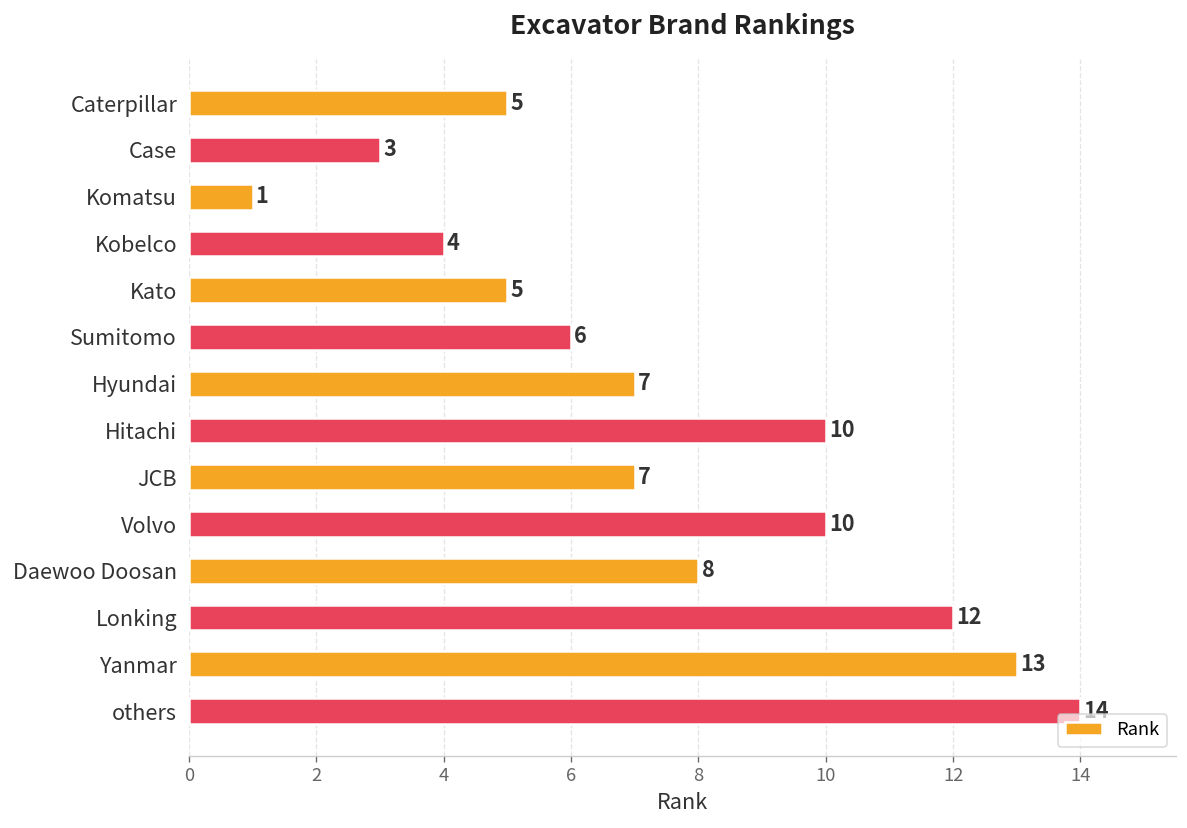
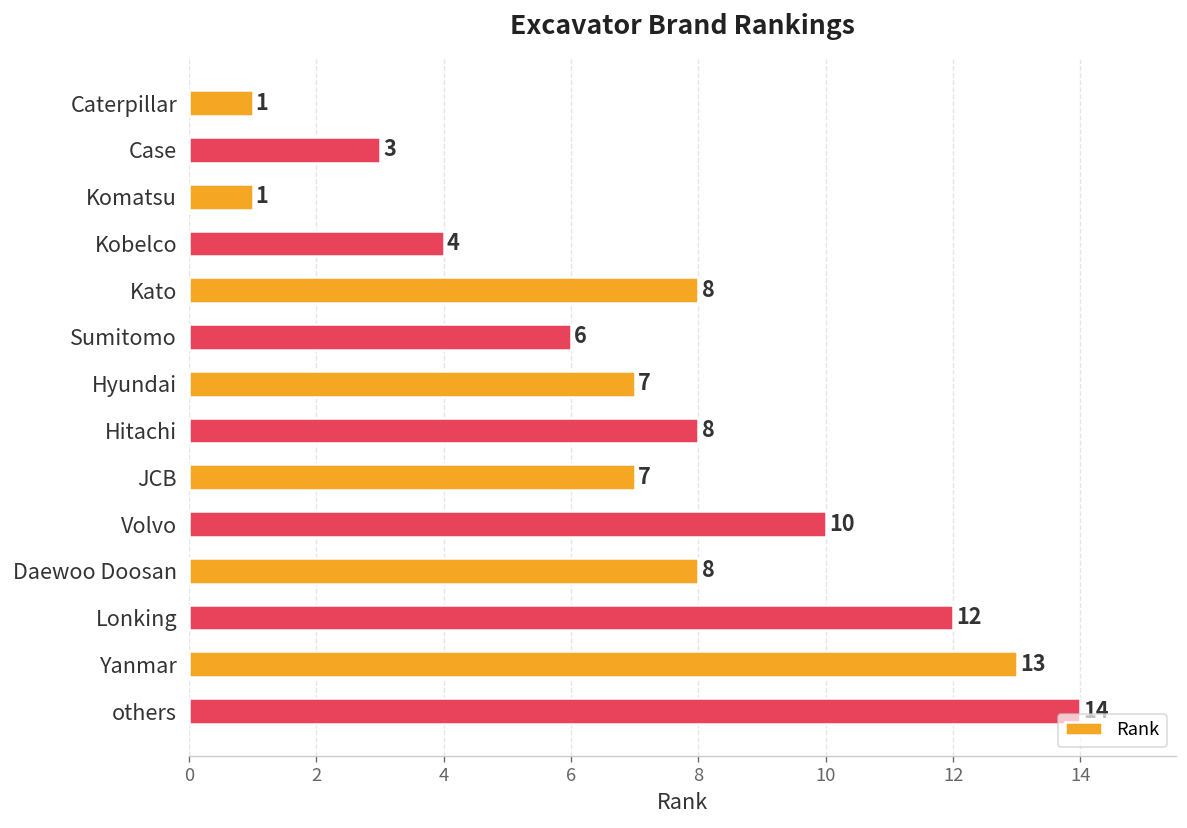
Caterpillar: 5 -> 1
Kato: 5 -> 8
Hitachi: 10 -> 8
